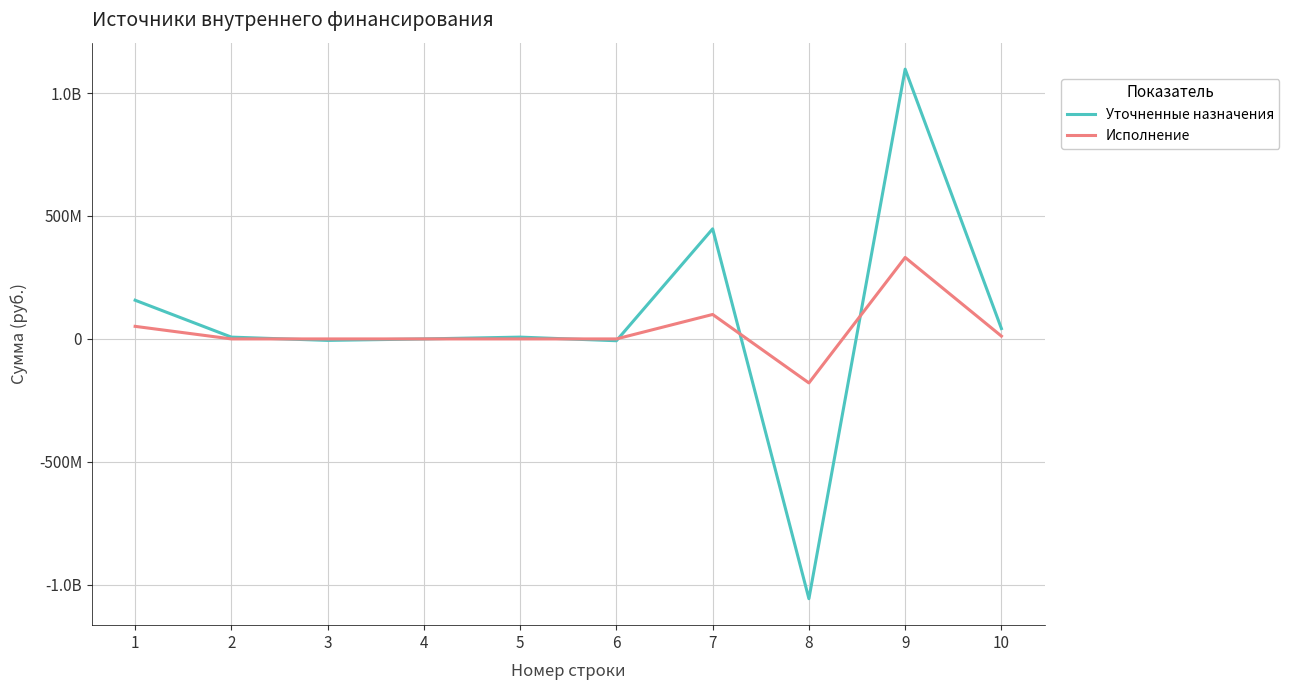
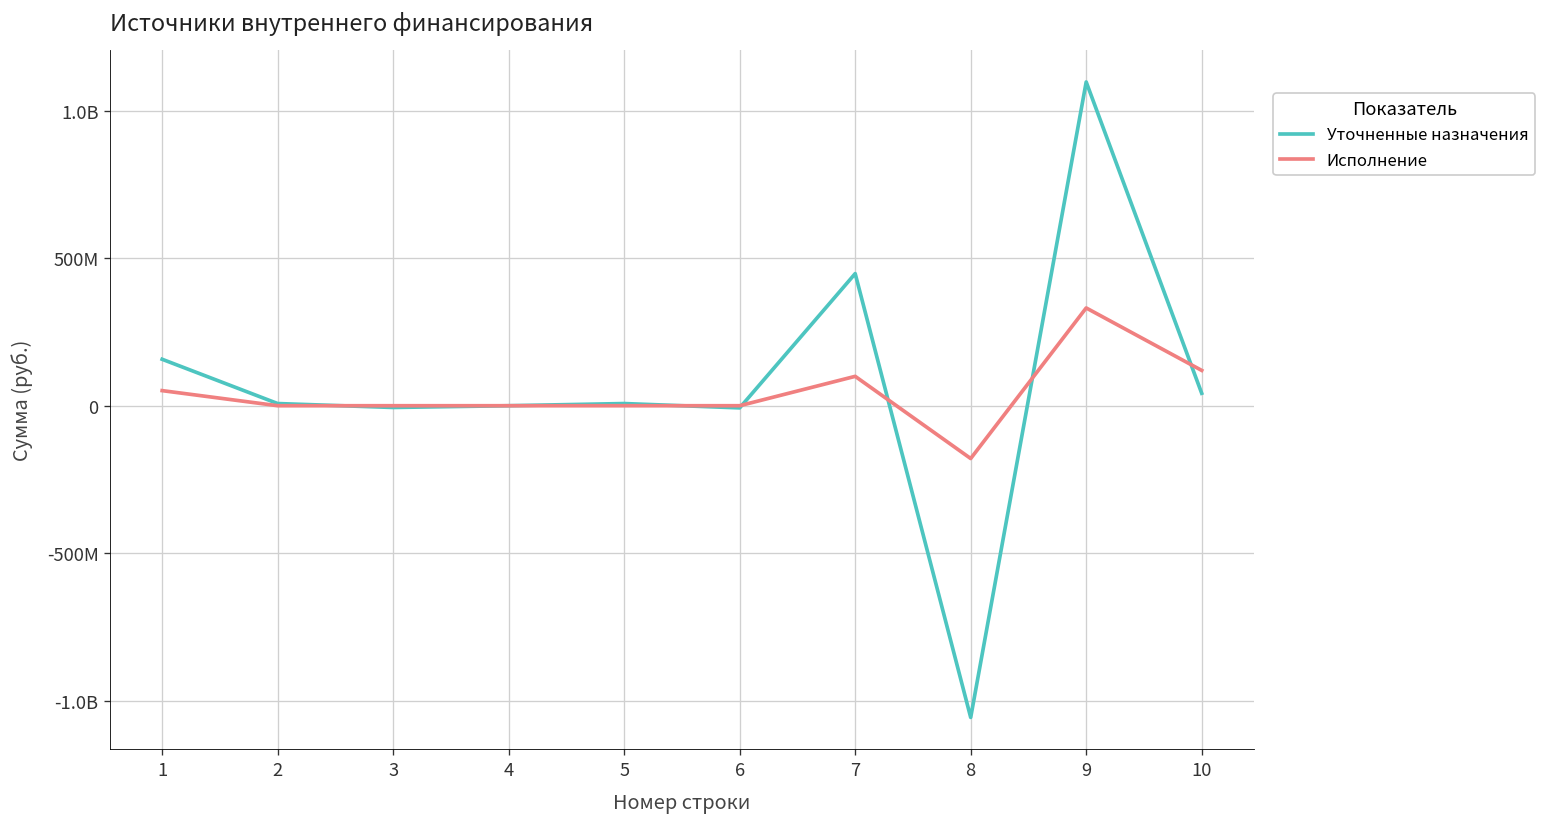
Исполнение, 10: 10000000 -> 120000000
